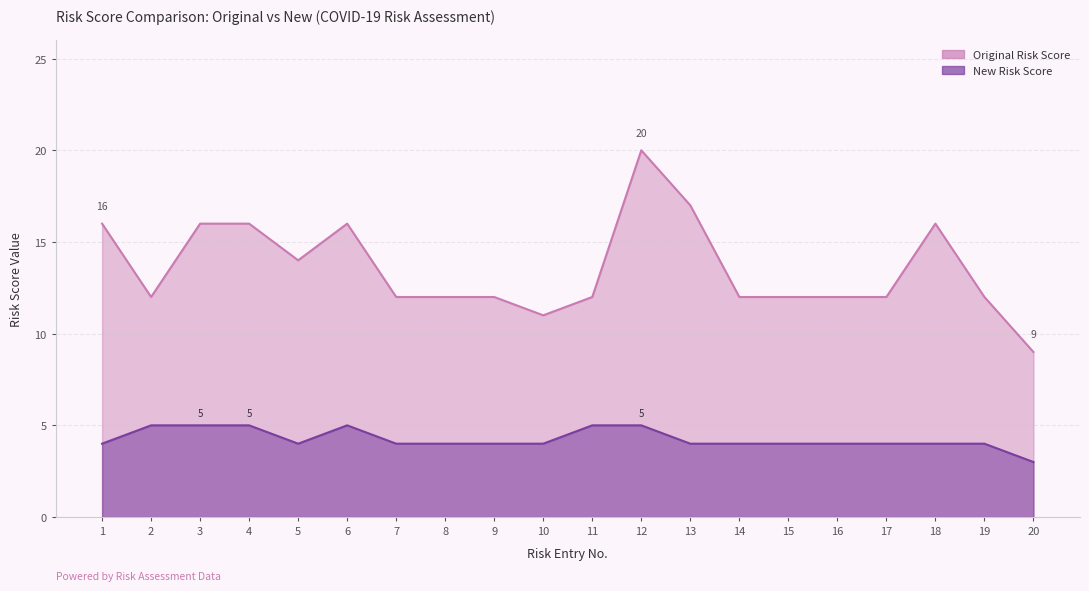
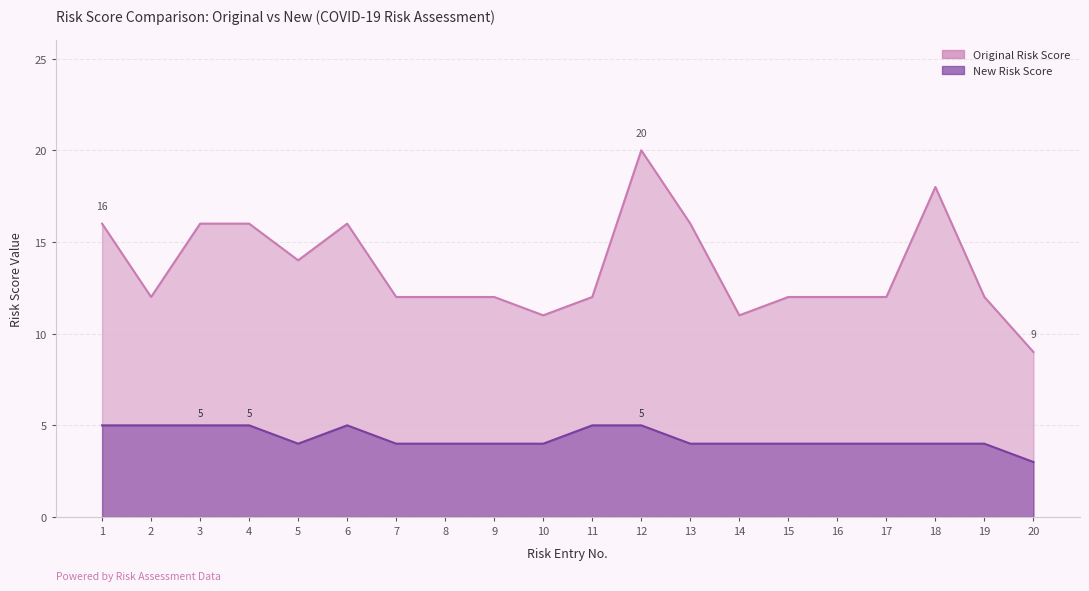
New Risk Score, 1: 4 -> 5
Original Risk Score, 13: 17 -> 16
Original Risk Score, 14: 12 -> 11
Original Risk Score, 18: 16 -> 18
